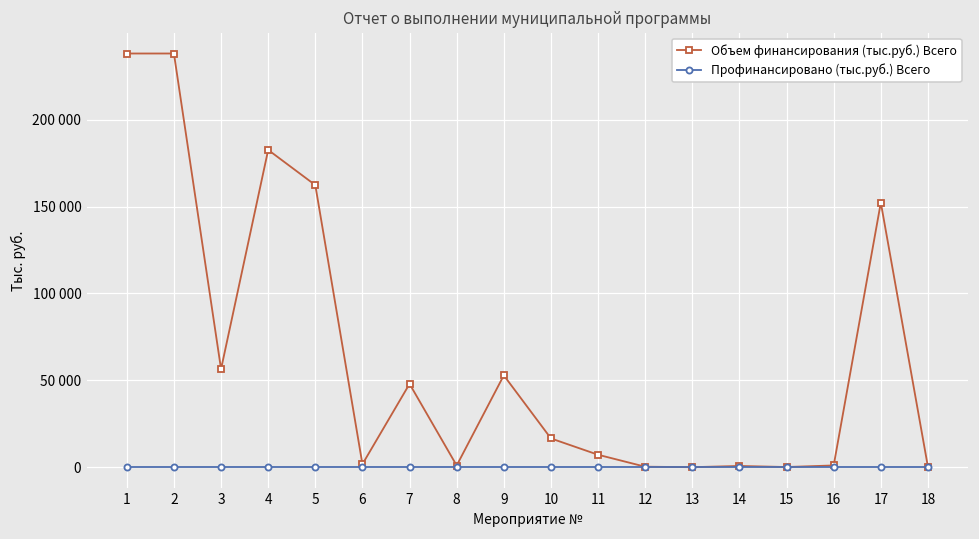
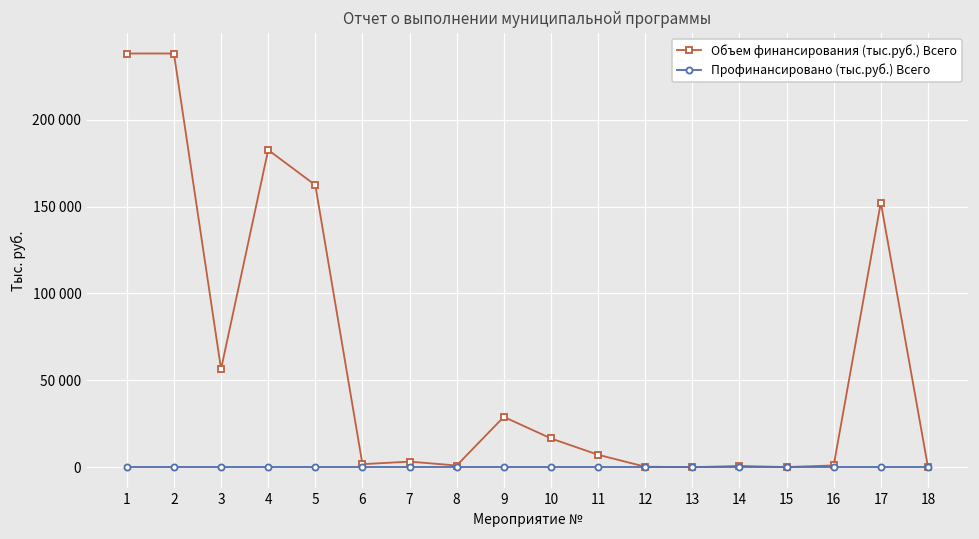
Объем финансирования (тыс.руб.) Всего, 7: 48000 -> 3000
Объем финансирования (тыс.руб.) Всего, 9: 53000 -> 29000
